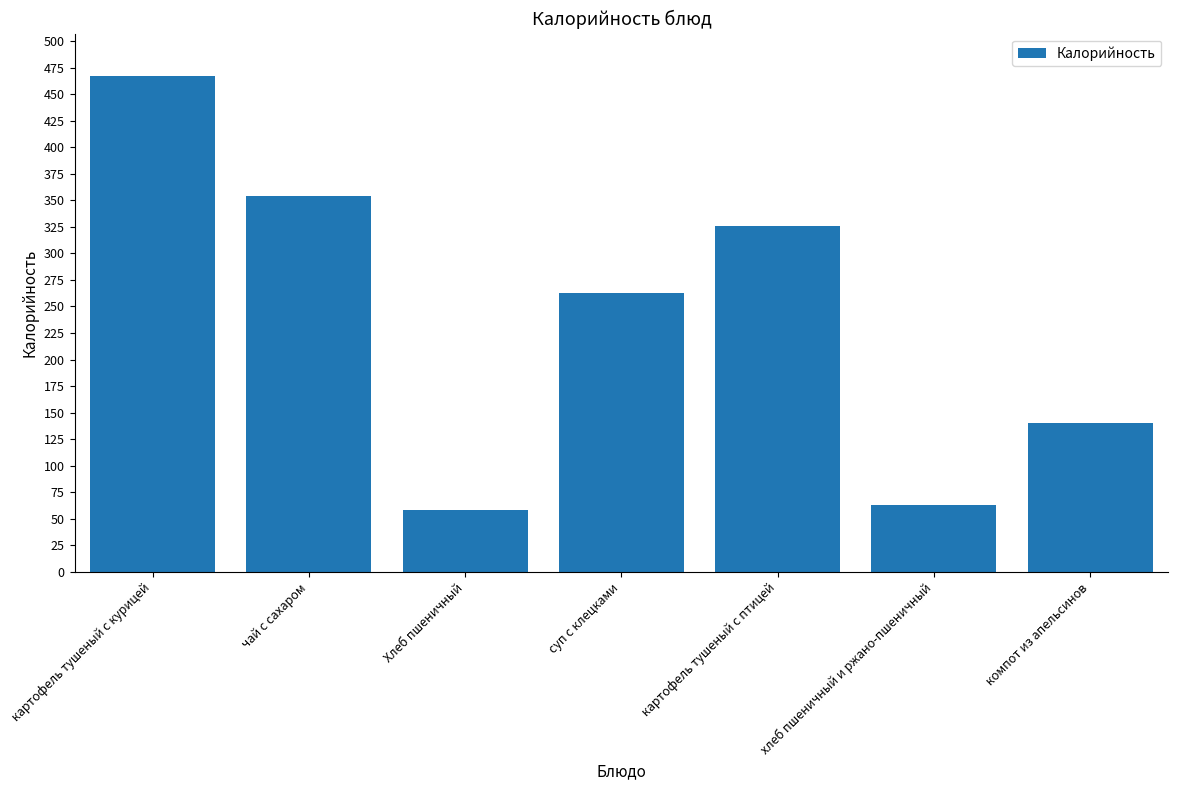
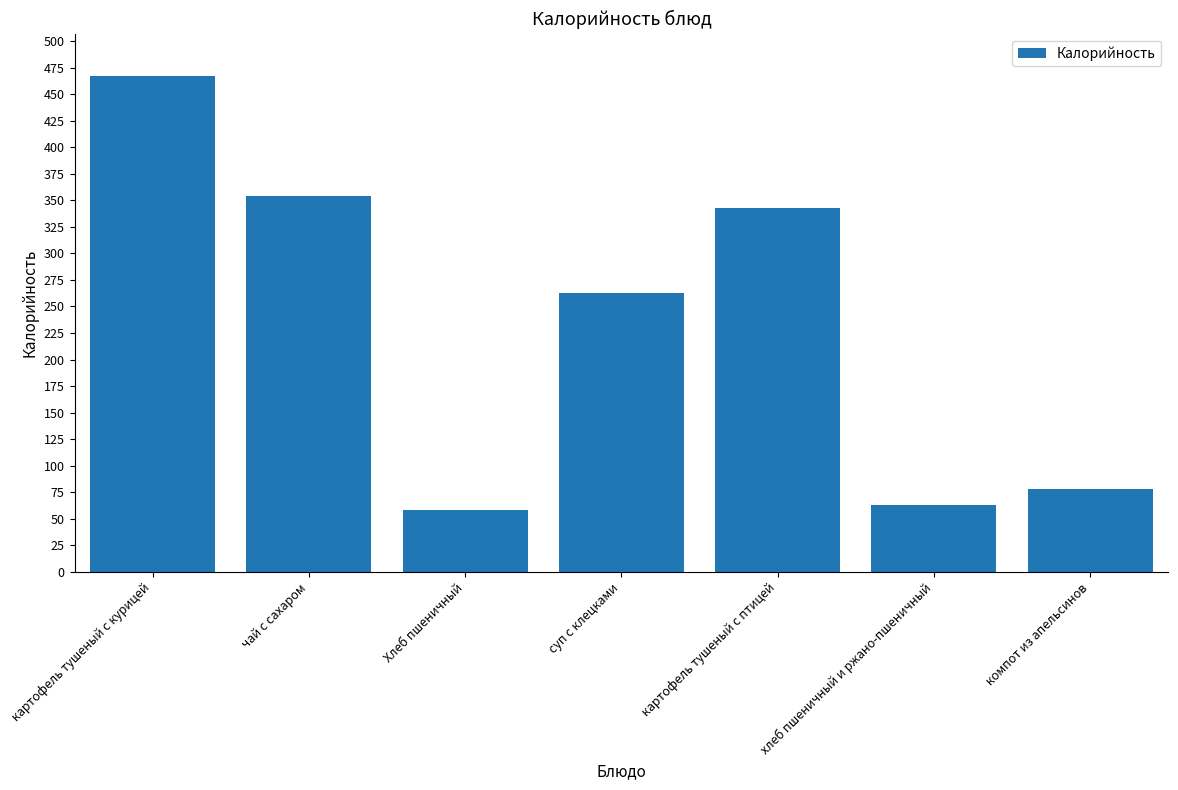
картофель тушеный с птицей: 326 -> 343
компот из апельсинов: 140 -> 78
